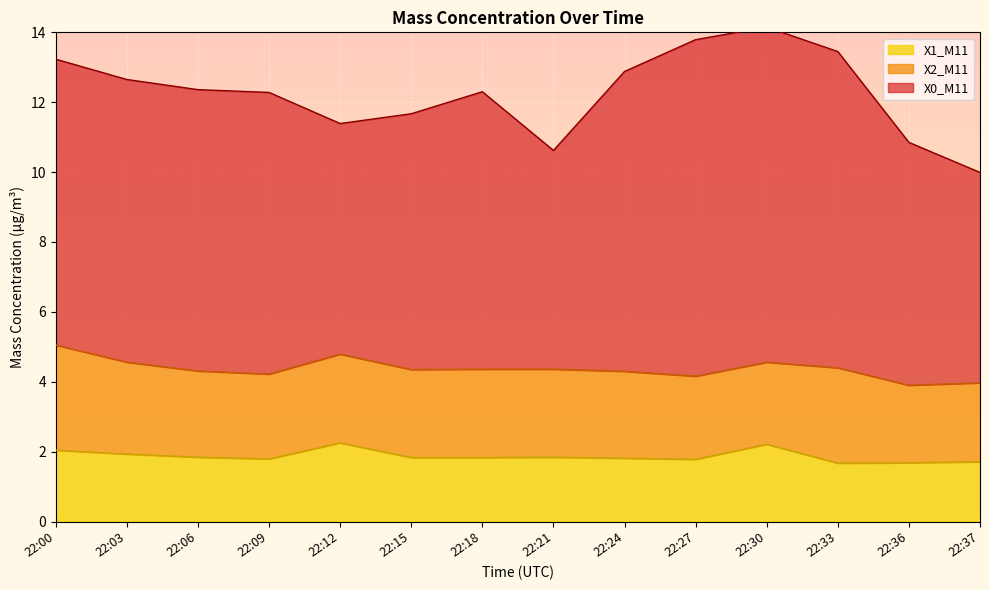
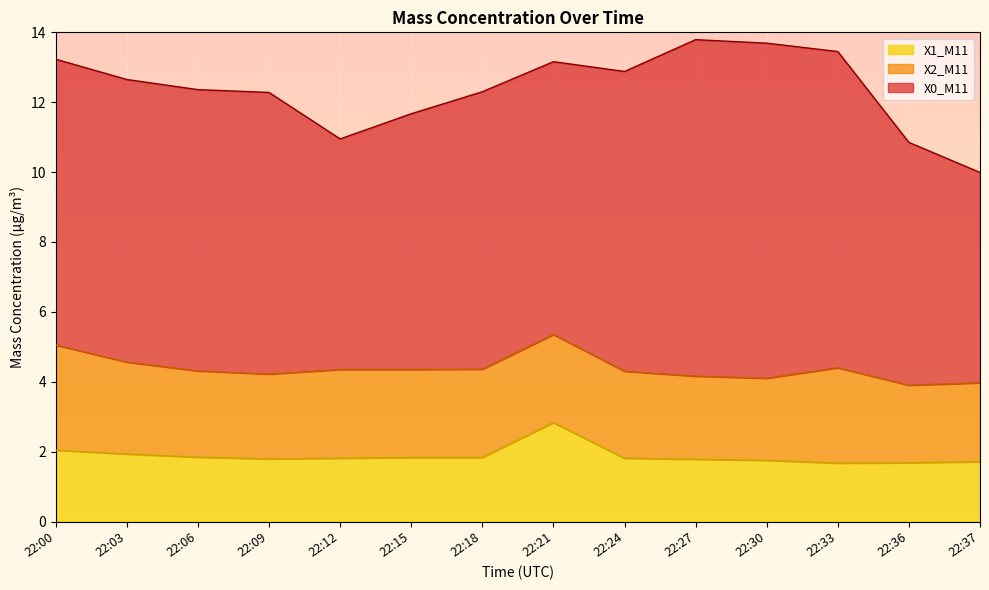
X1_M11, 22:12: 2.3 -> 1.8
X1_M11, 22:21: 1.8 -> 2.8
X0_M11, 22:21: 6.3 -> 7.8
X1_M11, 22:30: 2.2 -> 1.8
